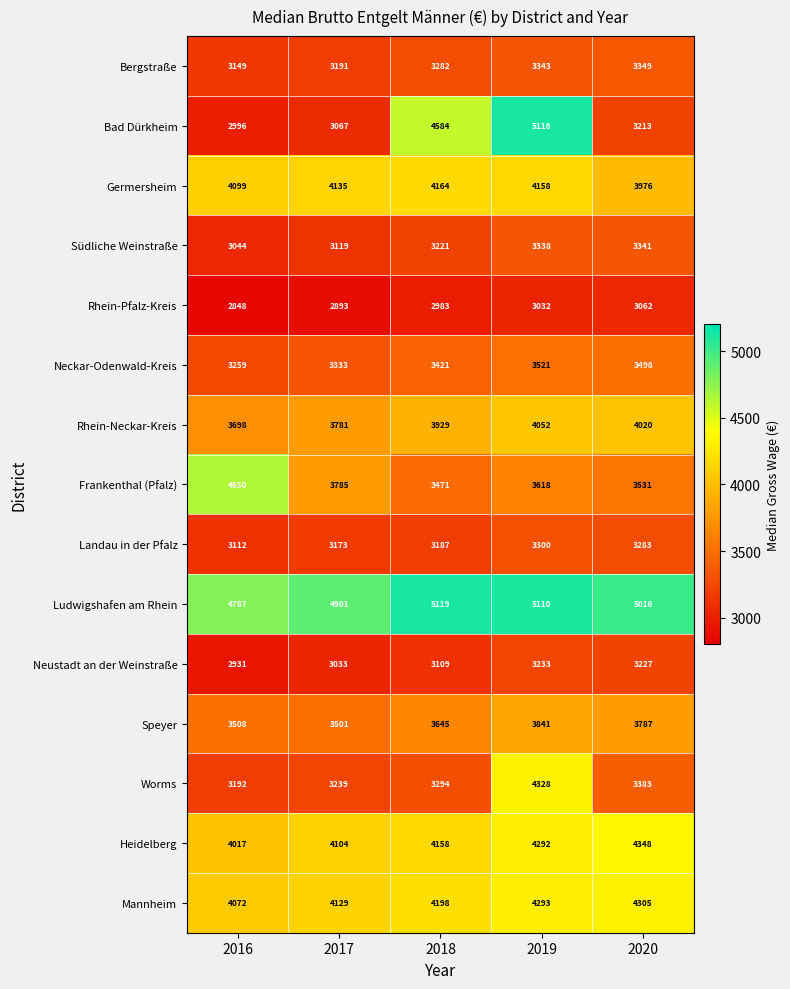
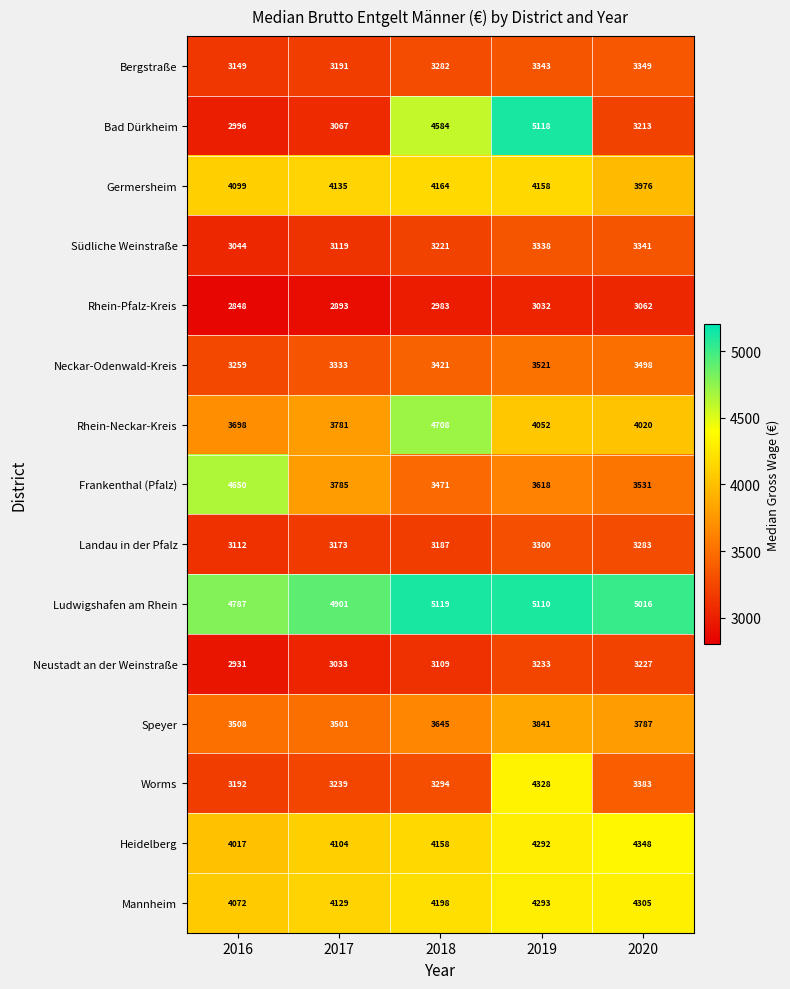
Rhein-Neckar-Kreis, 2018: 3929 -> 4708
